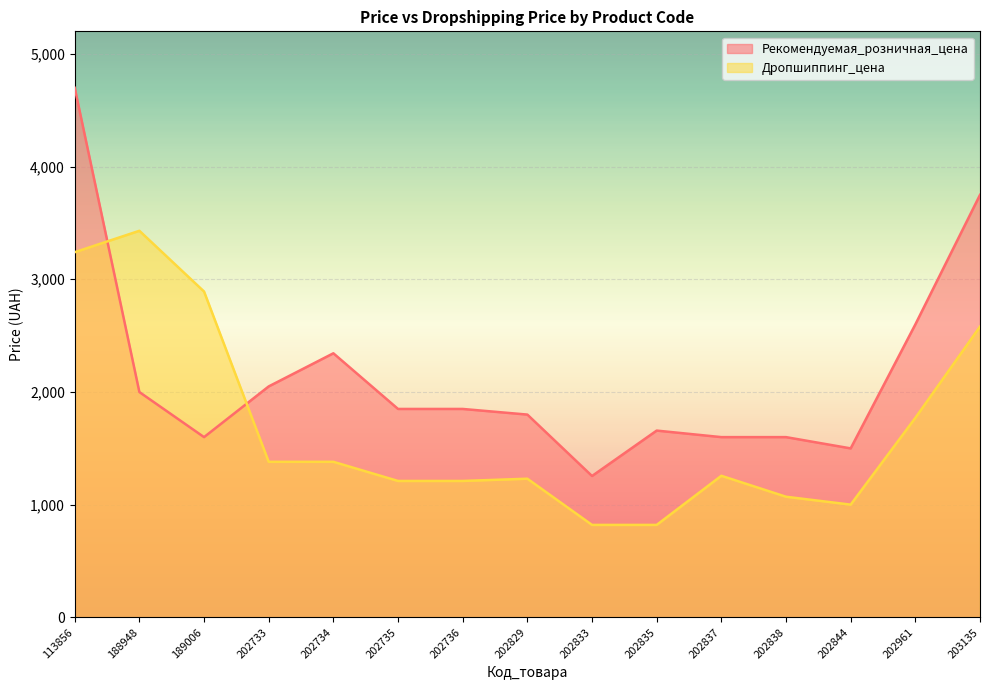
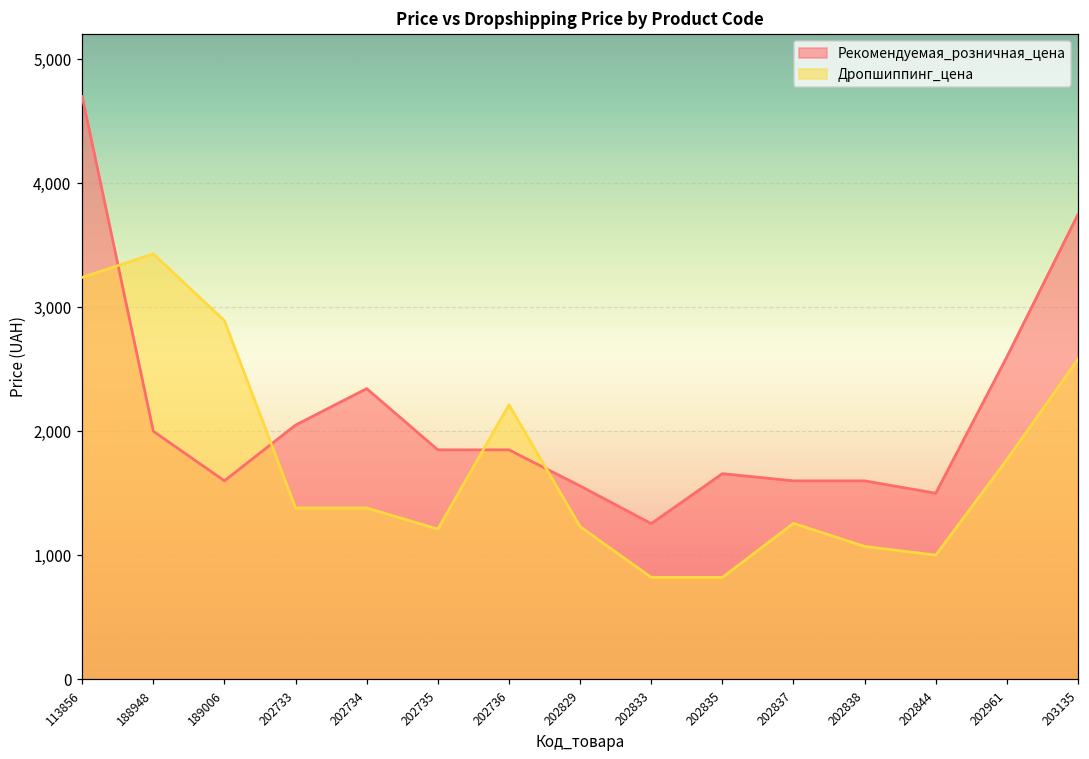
Дропшиппинг_цена, 202736: 1,210 -> 2,210
Рекомендуемая_розничная_цена, 202829: 1,800 -> 1,560
